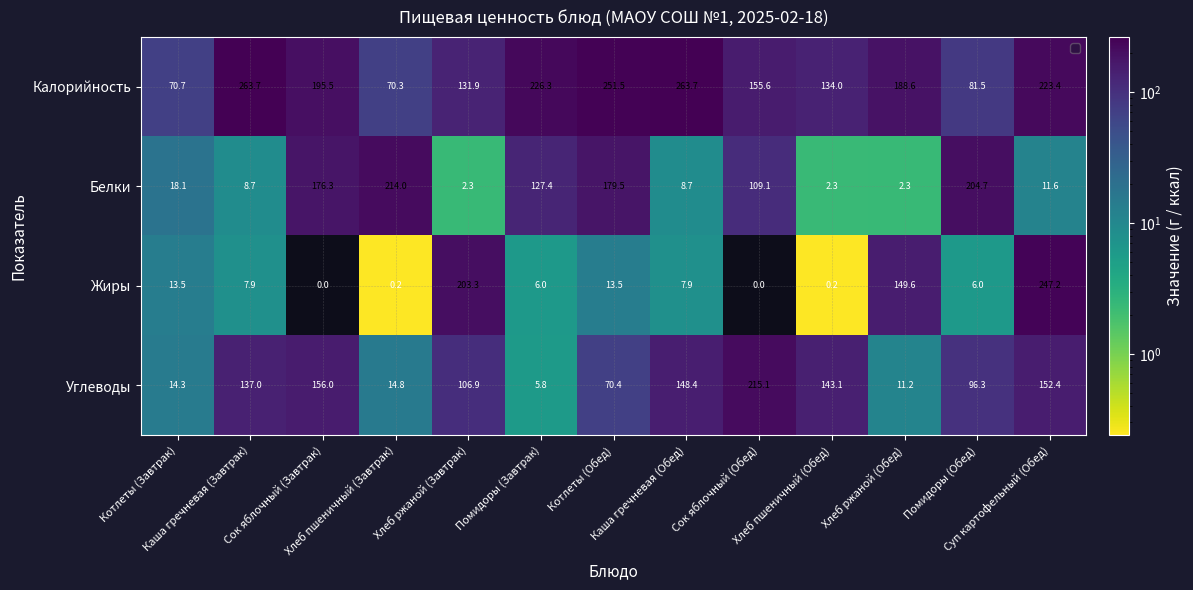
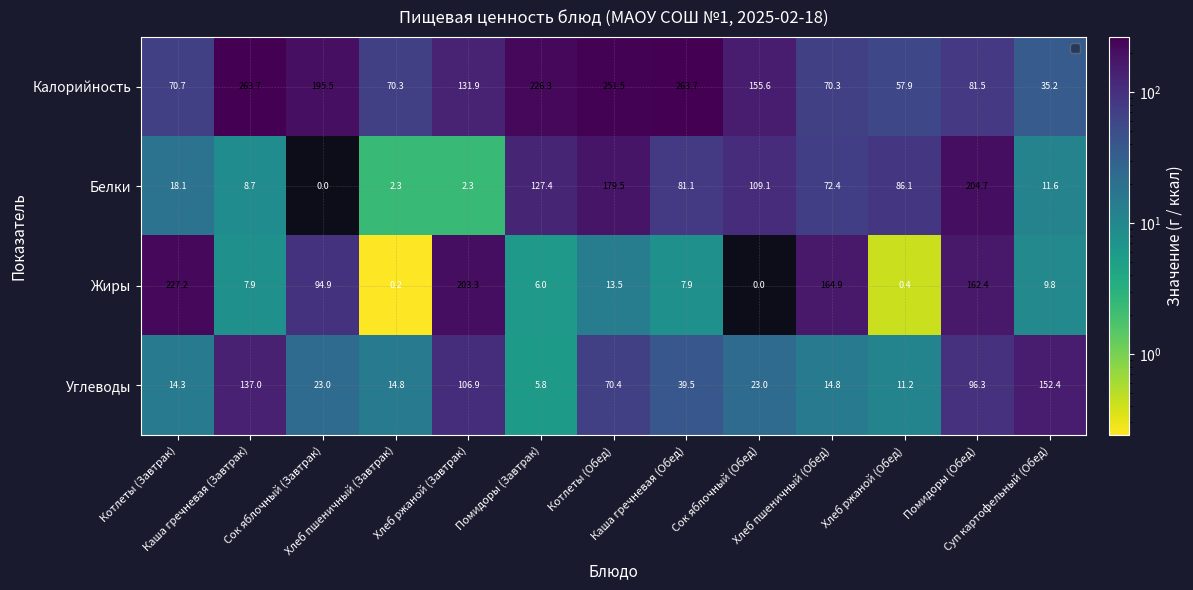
Калорийность, Хлеб пшеничный (Обед): 134.0 -> 70.3
Калорийность, Хлеб ржаной (Обед): 188.6 -> 57.9
Калорийность, Суп картофельный (Обед): 223.4 -> 35.2
Белки, Сок яблочный (Завтрак): 176.3 -> 0.0
Белки, Хлеб пшеничный (Завтрак): 214.0 -> 2.3
Белки, Каша гречневая (Обед): 8.7 -> 81.1
Белки, Хлеб пшеничный (Обед): 2.3 -> 72.4
Белки, Хлеб ржаной (Обед): 2.3 -> 86.1
Жиры, Котлеты (Завтрак): 13.5 -> 227.2
Жиры, Сок яблочный (Завтрак): 0.0 -> 94.9
Жиры, Хлеб пшеничный (Обед): 0.2 -> 164.9
Жиры, Хлеб ржаной (Обед): 149.6 -> 0.4
Жиры, Помидоры (Обед): 6.0 -> 162.4
Жиры, Суп картофельный (Обед): 247.2 -> 9.8
Углеводы, Сок яблочный (Завтрак): 156.0 -> 23.0
Углеводы, Каша гречневая (Обед): 148.4 -> 39.5
Углеводы, Сок яблочный (Обед): 215.1 -> 23.0
Углеводы, Хлеб пшеничный (Обед): 143.1 -> 14.8
